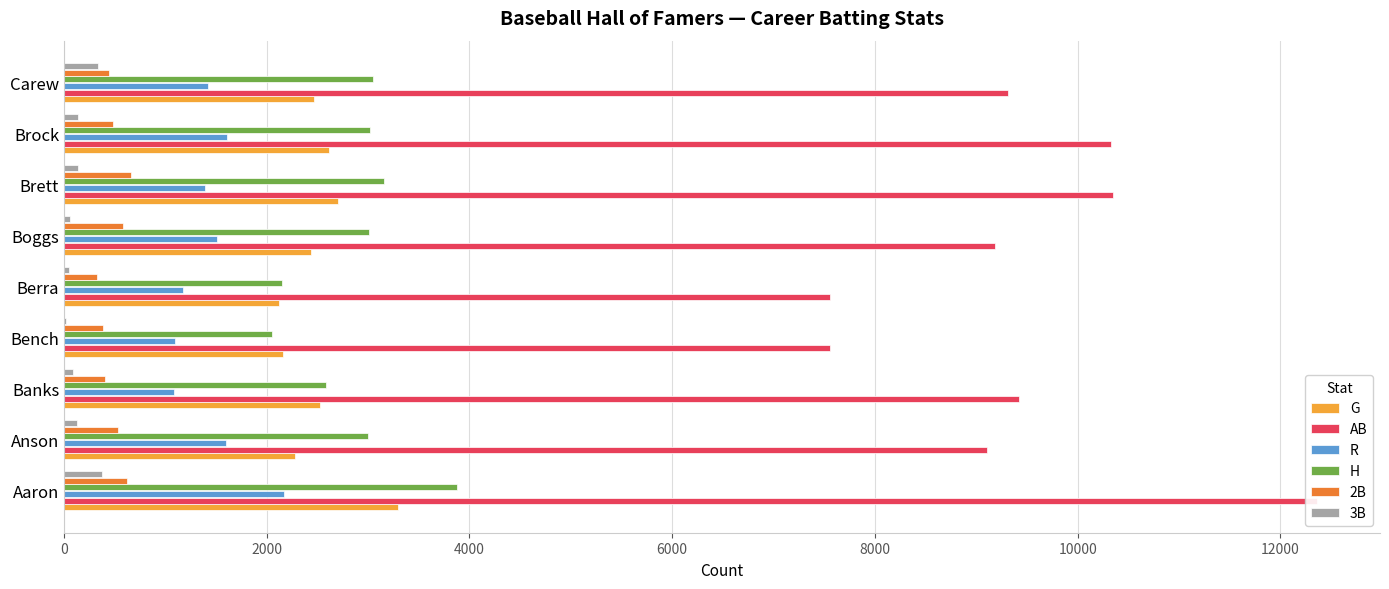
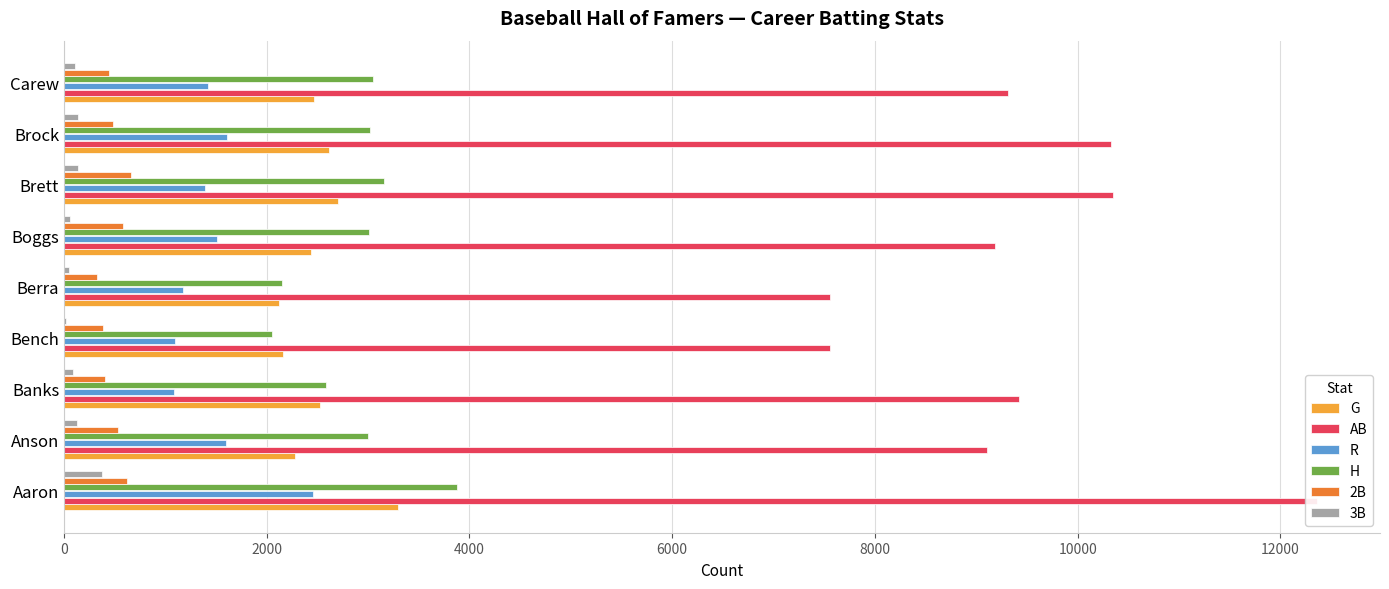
3B, Carew: 340 -> 110
R, Aaron: 2170 -> 2450
